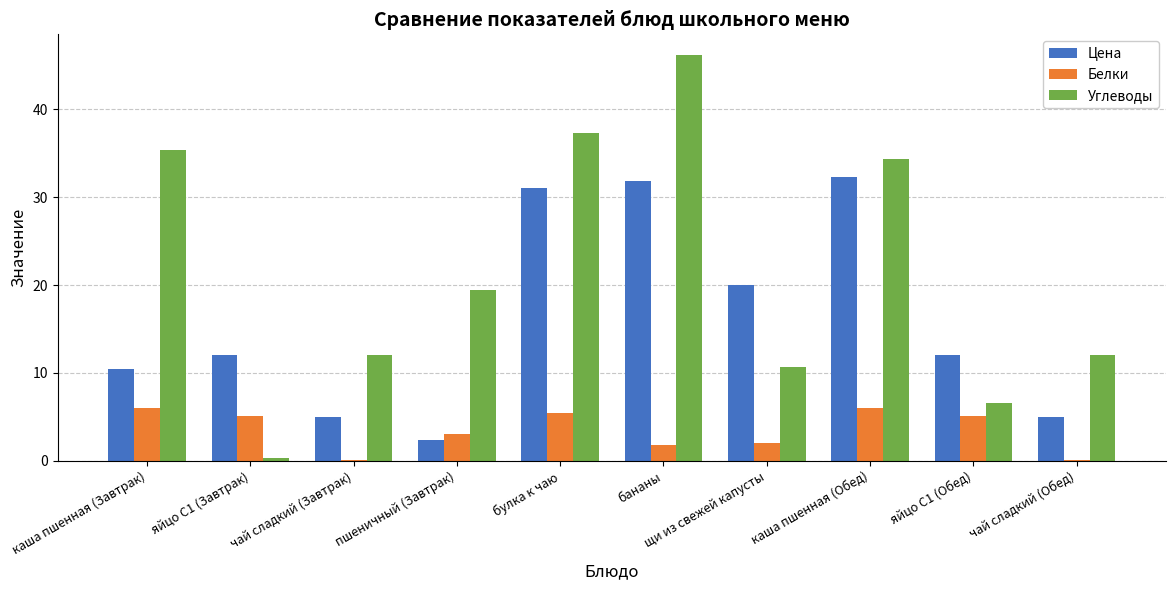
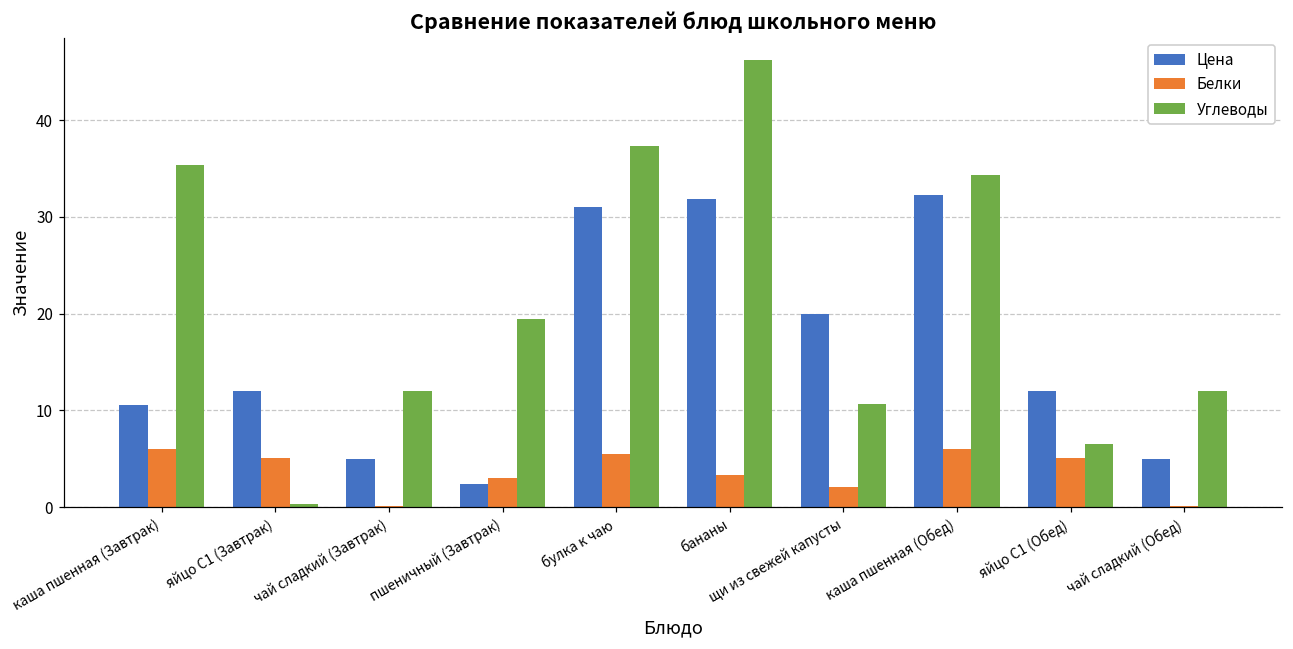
Белки, бананы: 2 -> 3
